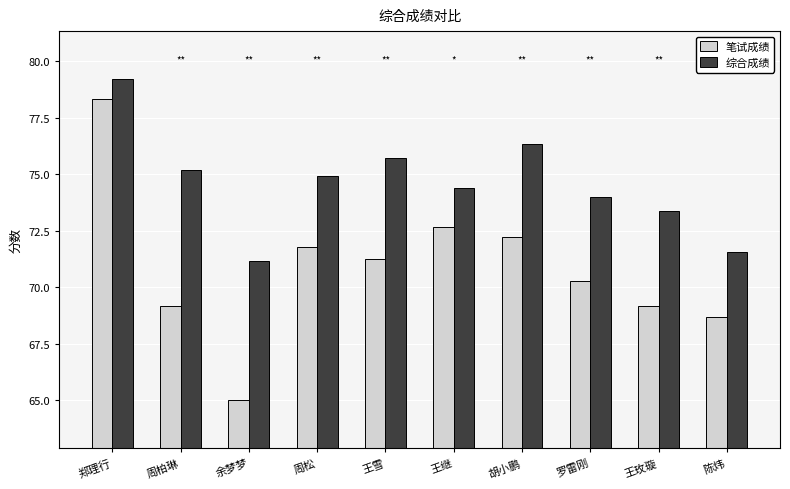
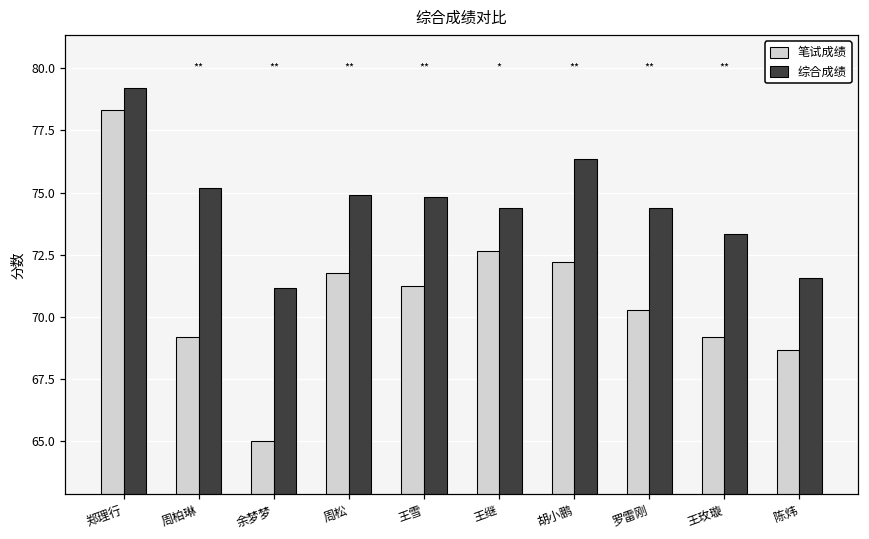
综合成绩, 王雪: 75.7 -> 74.8
综合成绩, 罗雷刚: 74.0 -> 74.4
